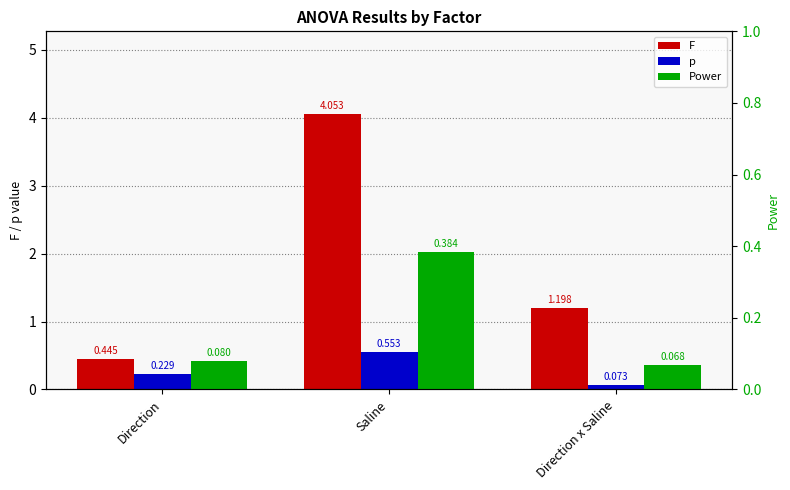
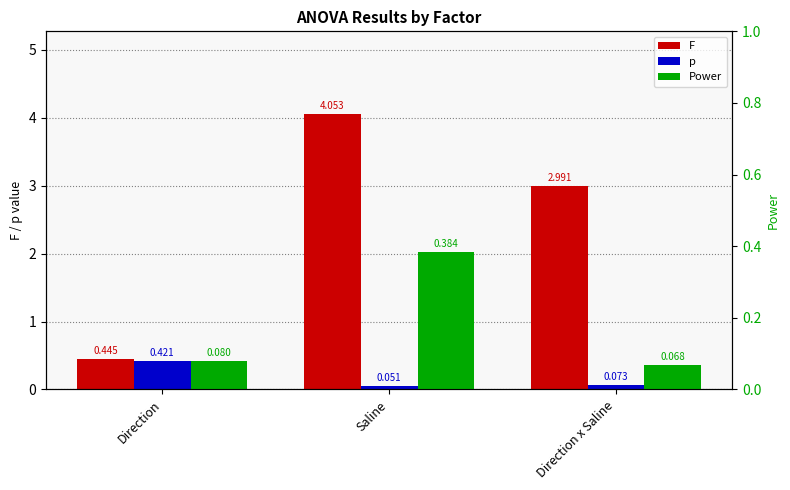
p, Direction: 0.229 -> 0.421
p, Saline: 0.553 -> 0.051
F, Direction x Saline: 1.198 -> 2.991
